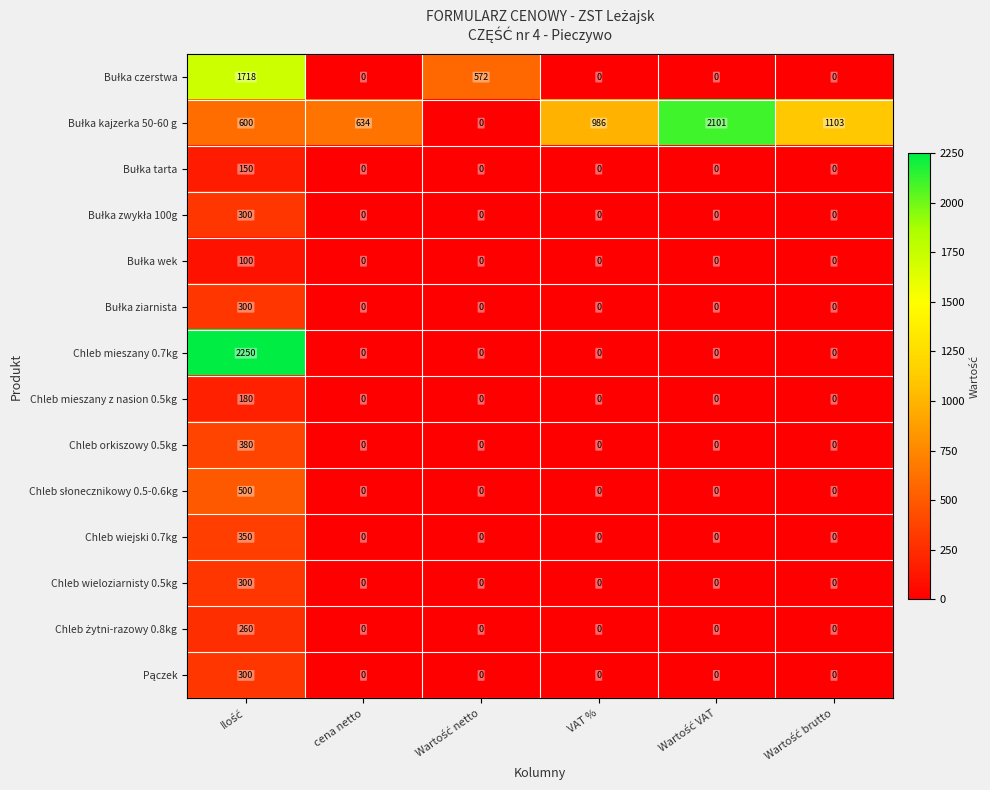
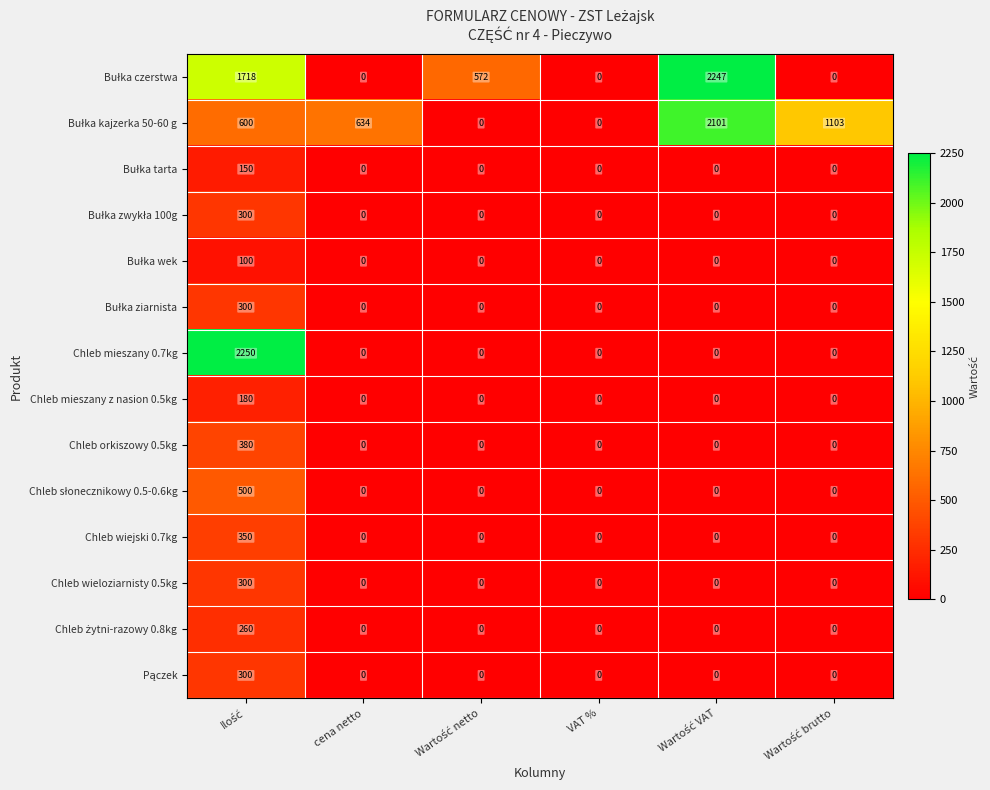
Bułka czerstwa, Wartość VAT: 0 -> 2247
Bułka kajzerka 50-60 g, VAT %: 986 -> 0
